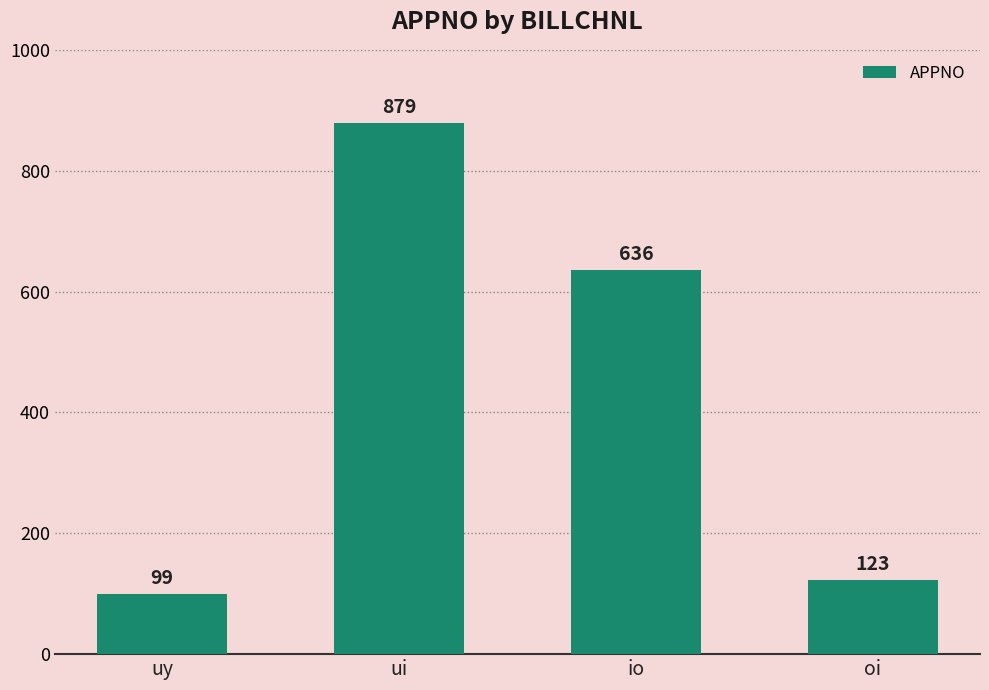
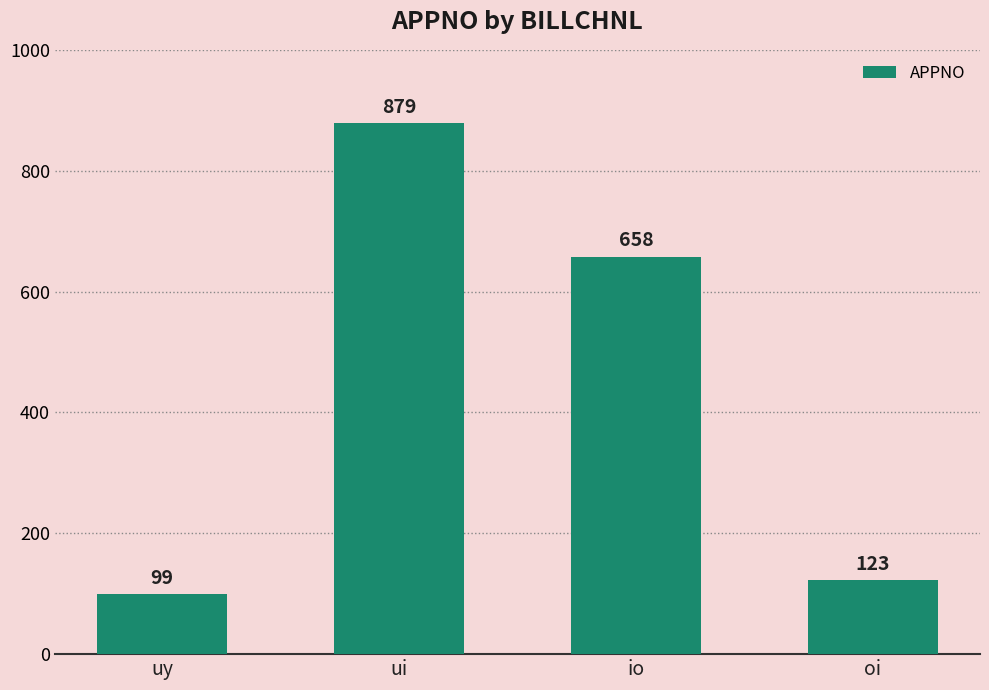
io: 636 -> 658
